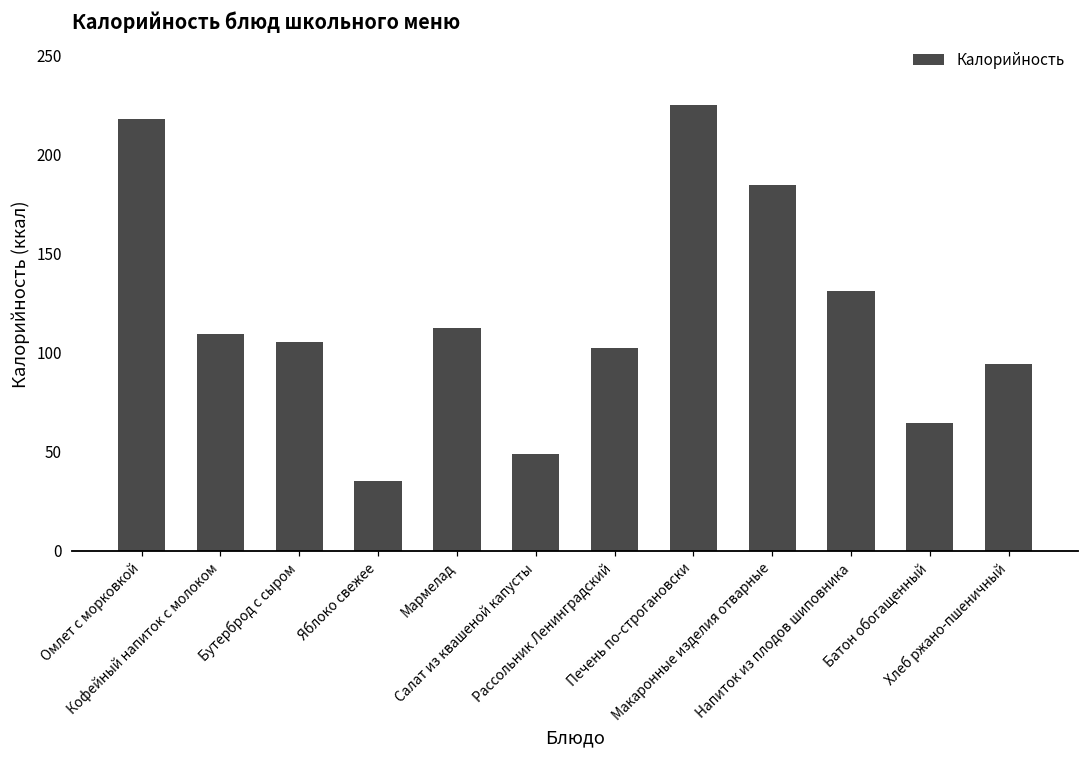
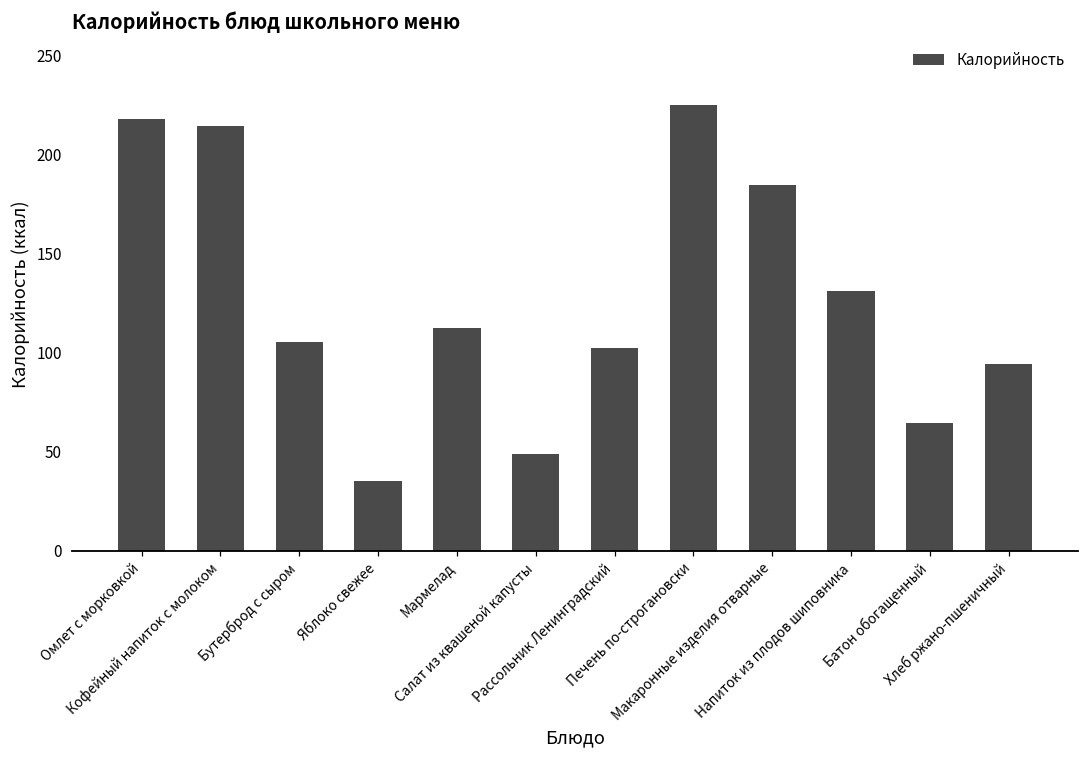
Кофейный напиток с молоком: 109 -> 214
